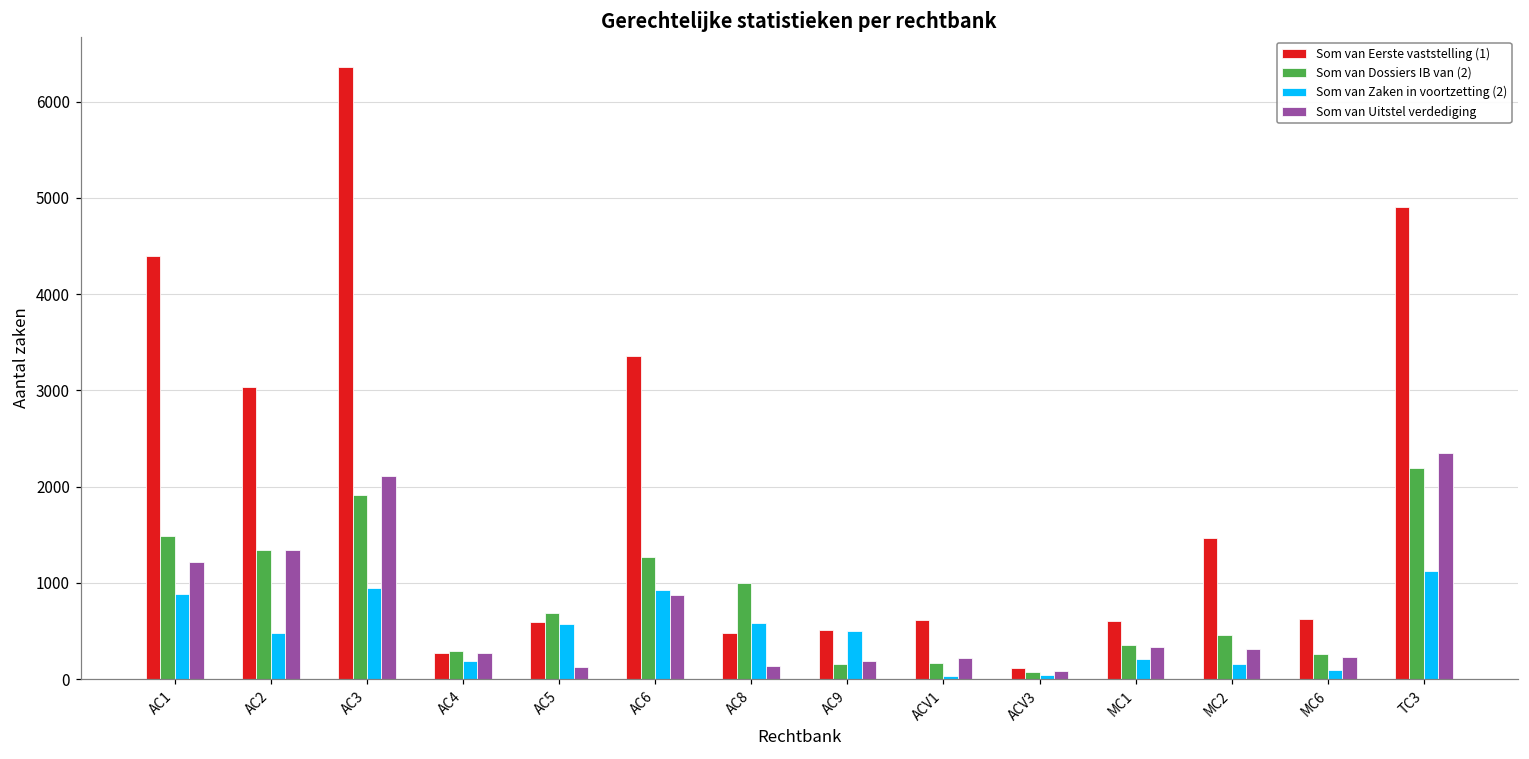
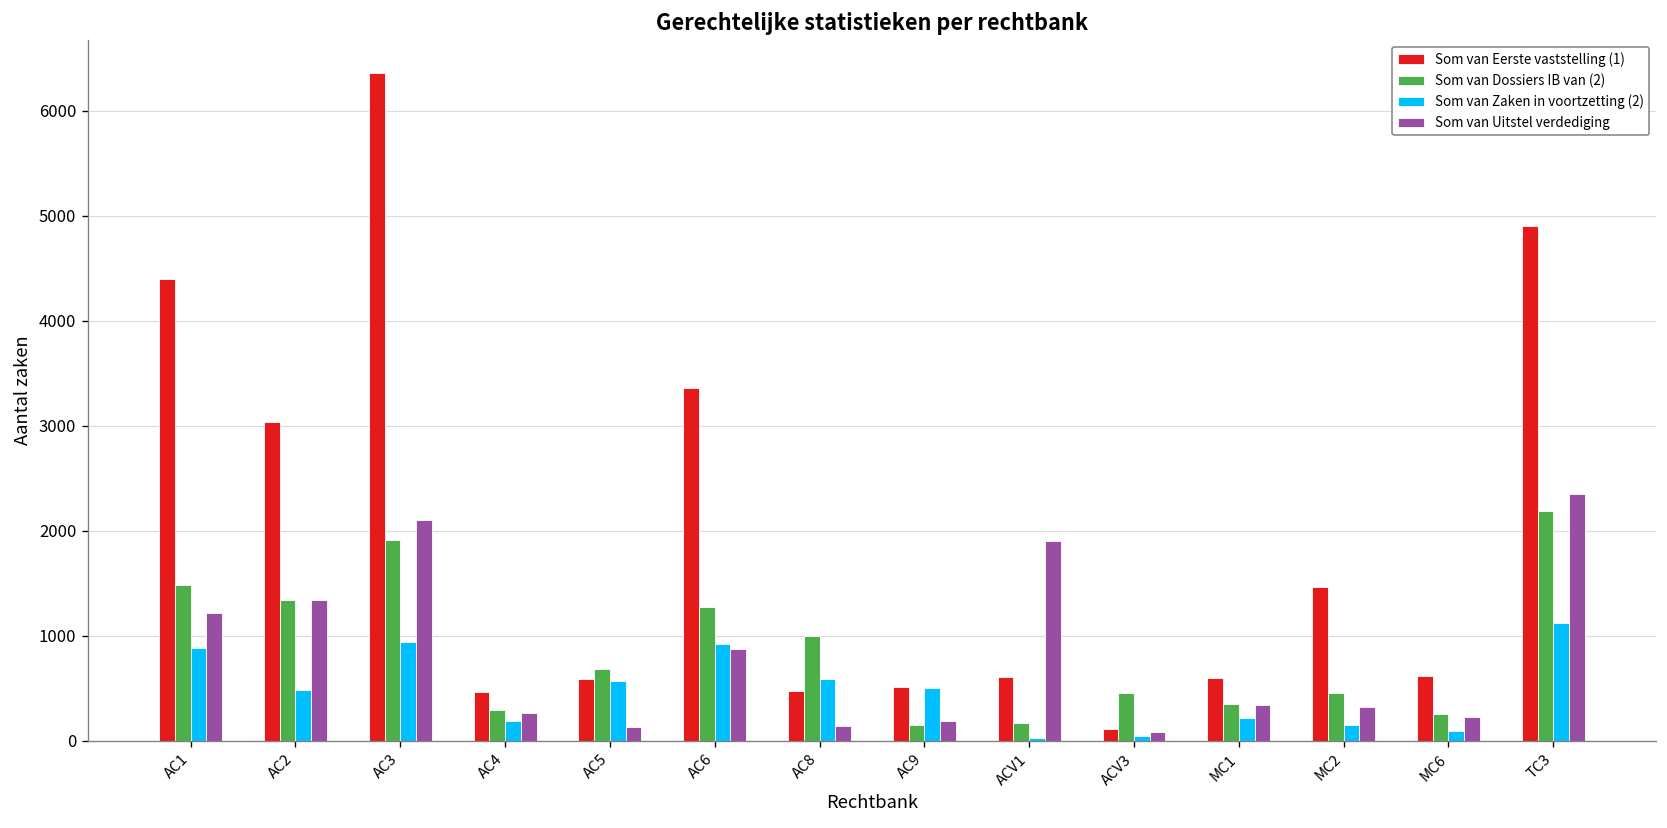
Som van Eerste vaststelling (1), AC4: 300 -> 500
Som van Uitstel verdediging, ACV1: 200 -> 1900
Som van Dossiers IB van (2), ACV3: 100 -> 500
